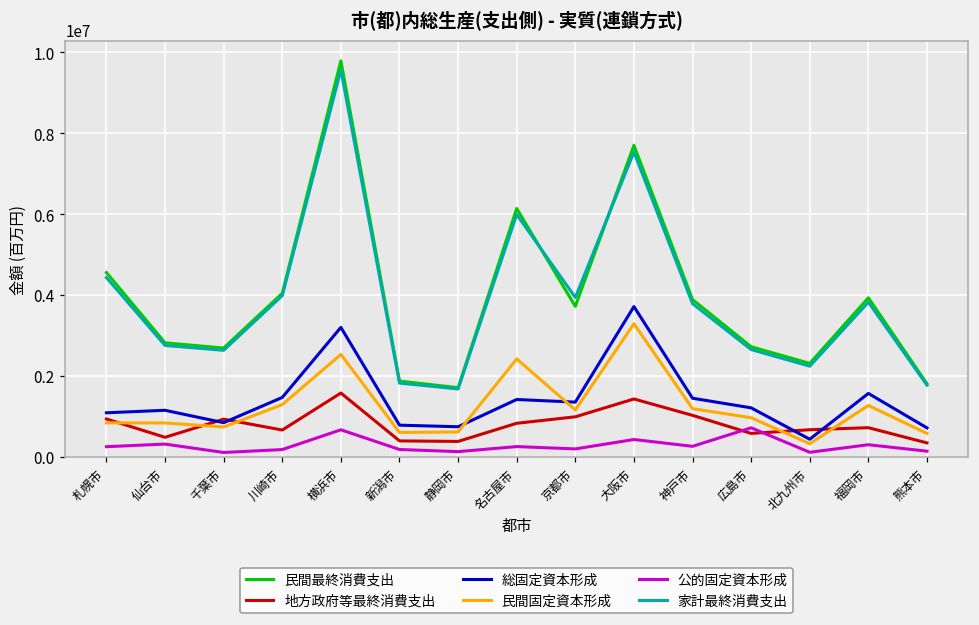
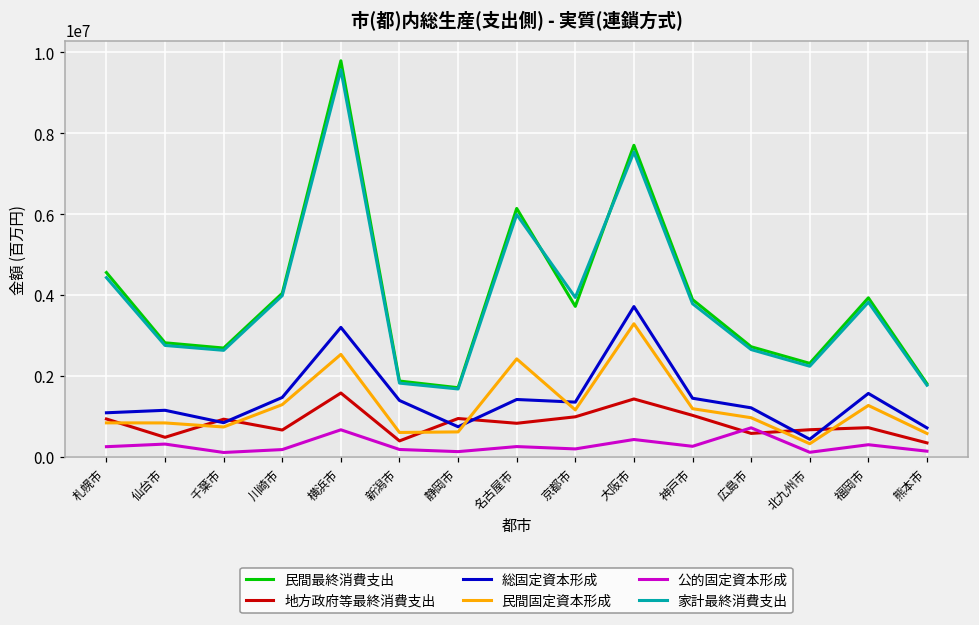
総固定資本形成, 新潟市: 800000 -> 1400000
地方政府等最終消費支出, 静岡市: 400000 -> 900000
